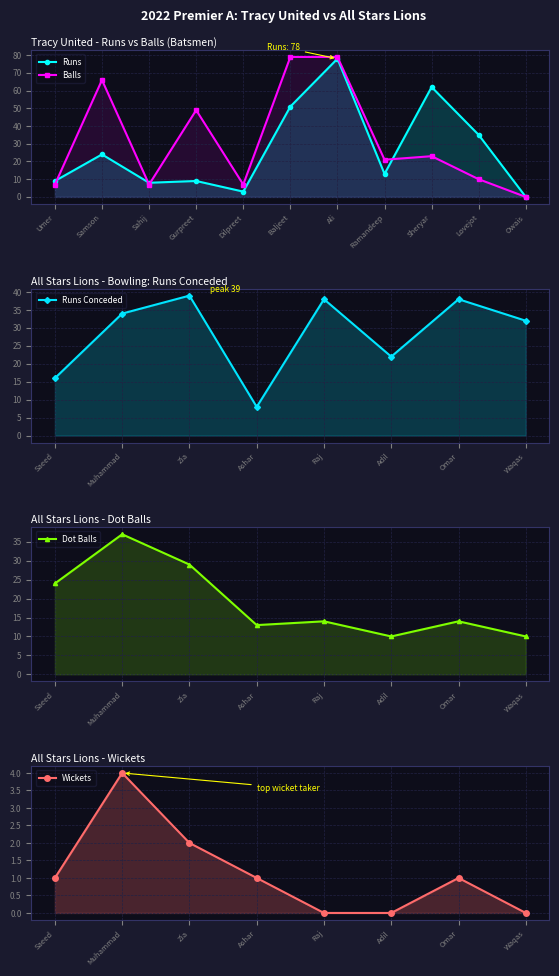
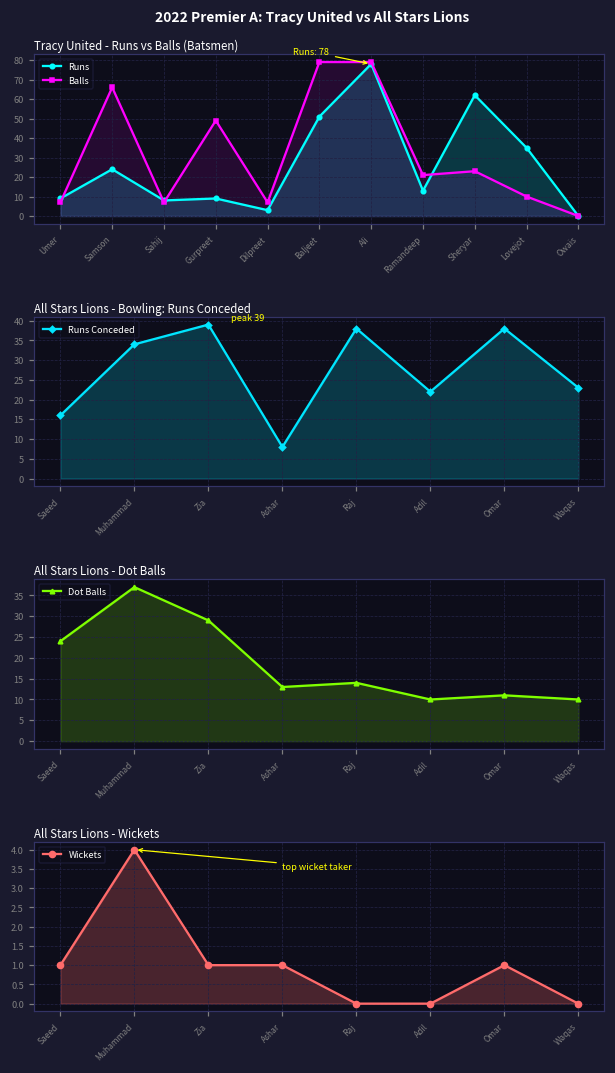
All Stars Lions - Bowling: Runs Conceded, Waqas: 32 -> 23
All Stars Lions - Dot Balls, Omar: 14 -> 11
All Stars Lions - Wickets, Zia: 2 -> 1
